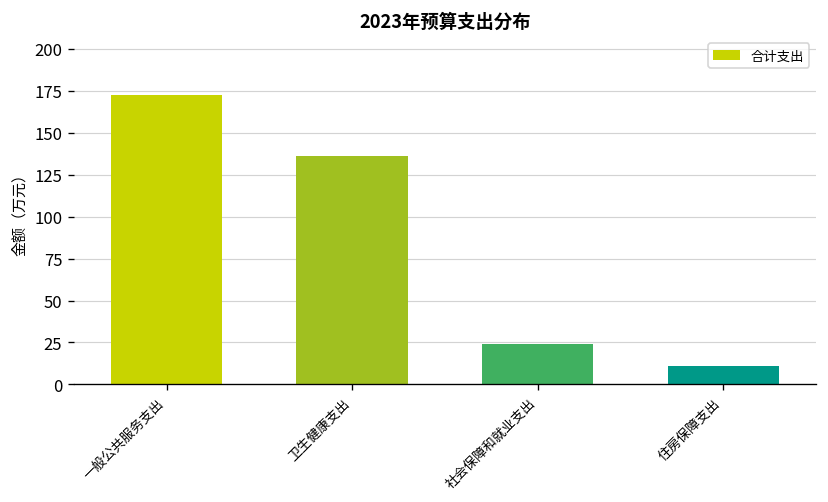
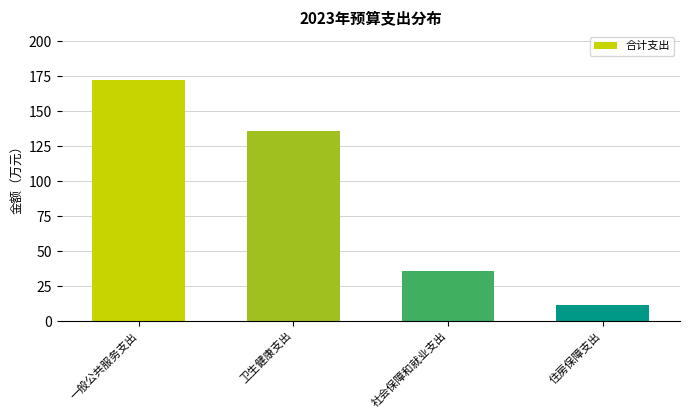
社会保障和就业支出: 24 -> 35
